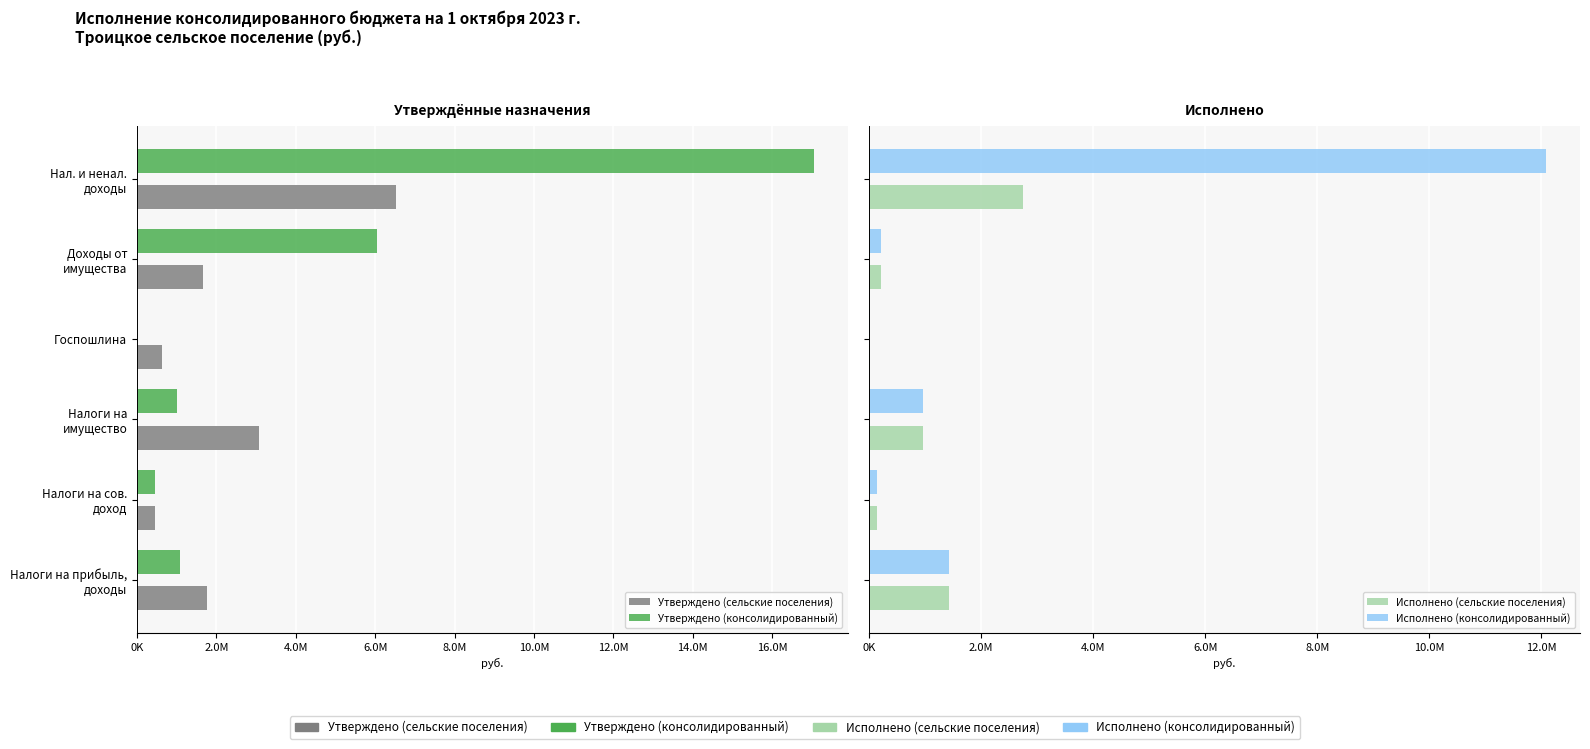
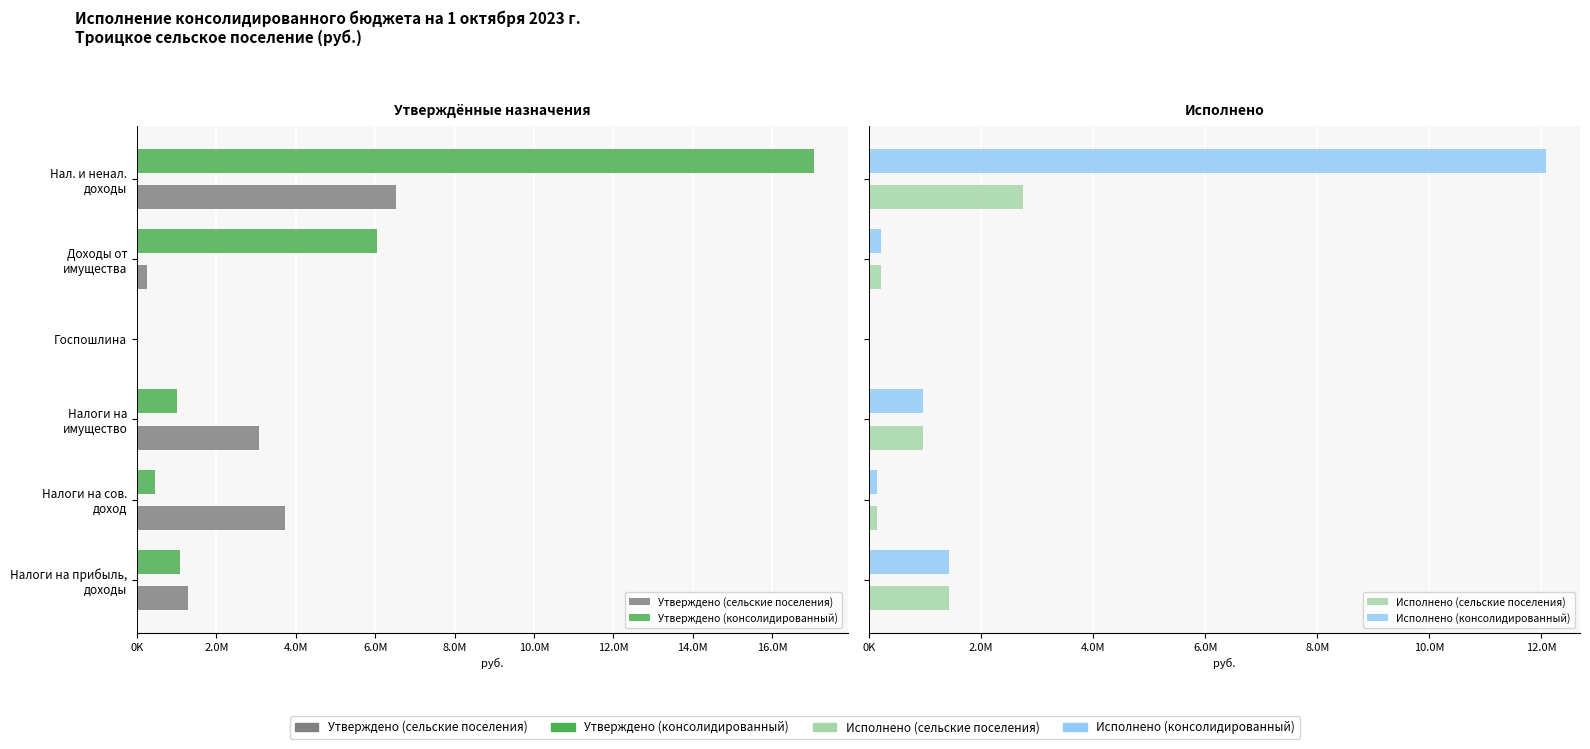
Утверждённые назначения, Утверждено (сельские поселения), Доходы от имущества: 1700000 -> 300000
Утверждённые назначения, Утверждено (сельские поселения), Госпошлина: 600000 -> 0
Утверждённые назначения, Утверждено (сельские поселения), Налоги на сов. доход: 400000 -> 3700000
Утверждённые назначения, Утверждено (сельские поселения), Налоги на прибыль, доходы: 1800000 -> 1300000
